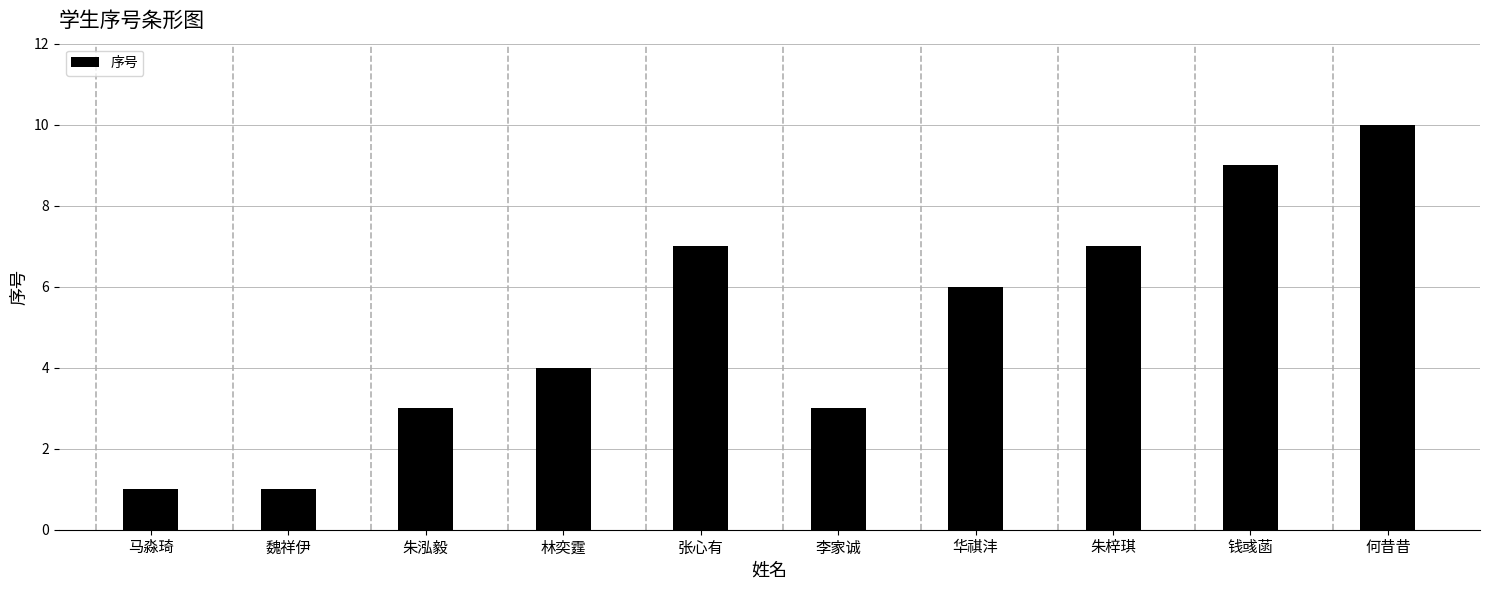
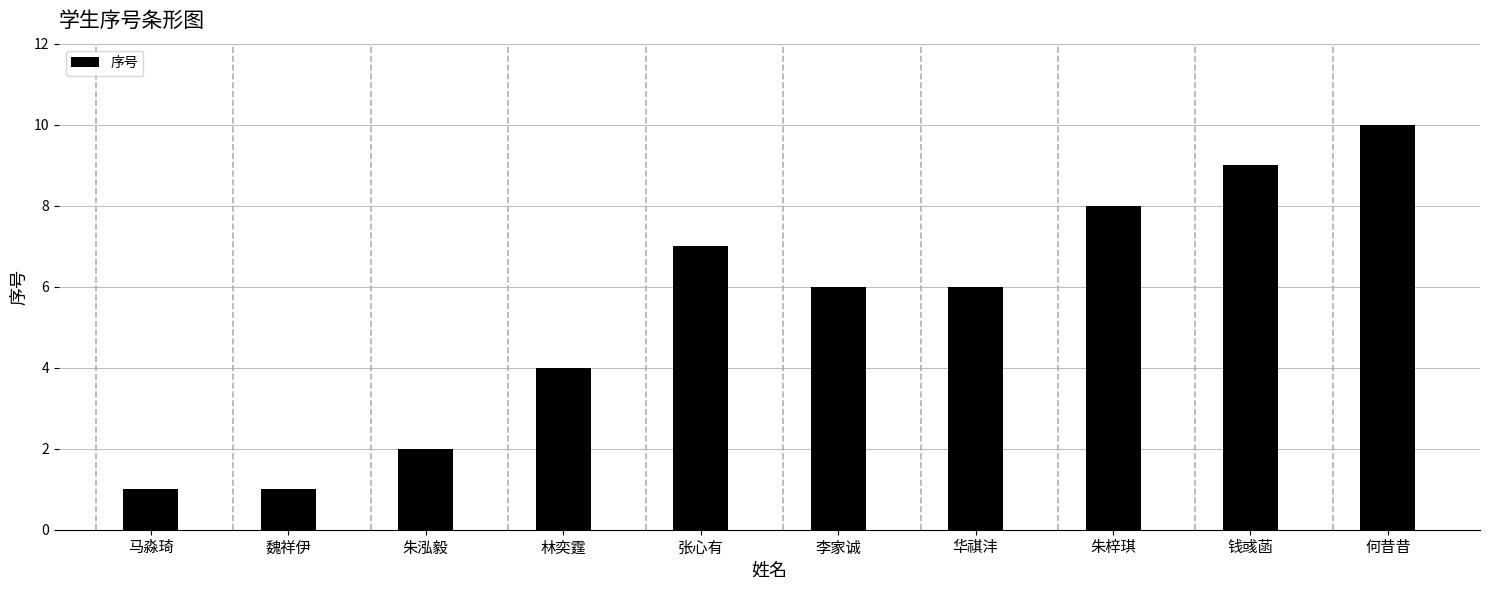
朱泓毅: 3 -> 2
李家诚: 3 -> 6
朱梓琪: 7 -> 8
